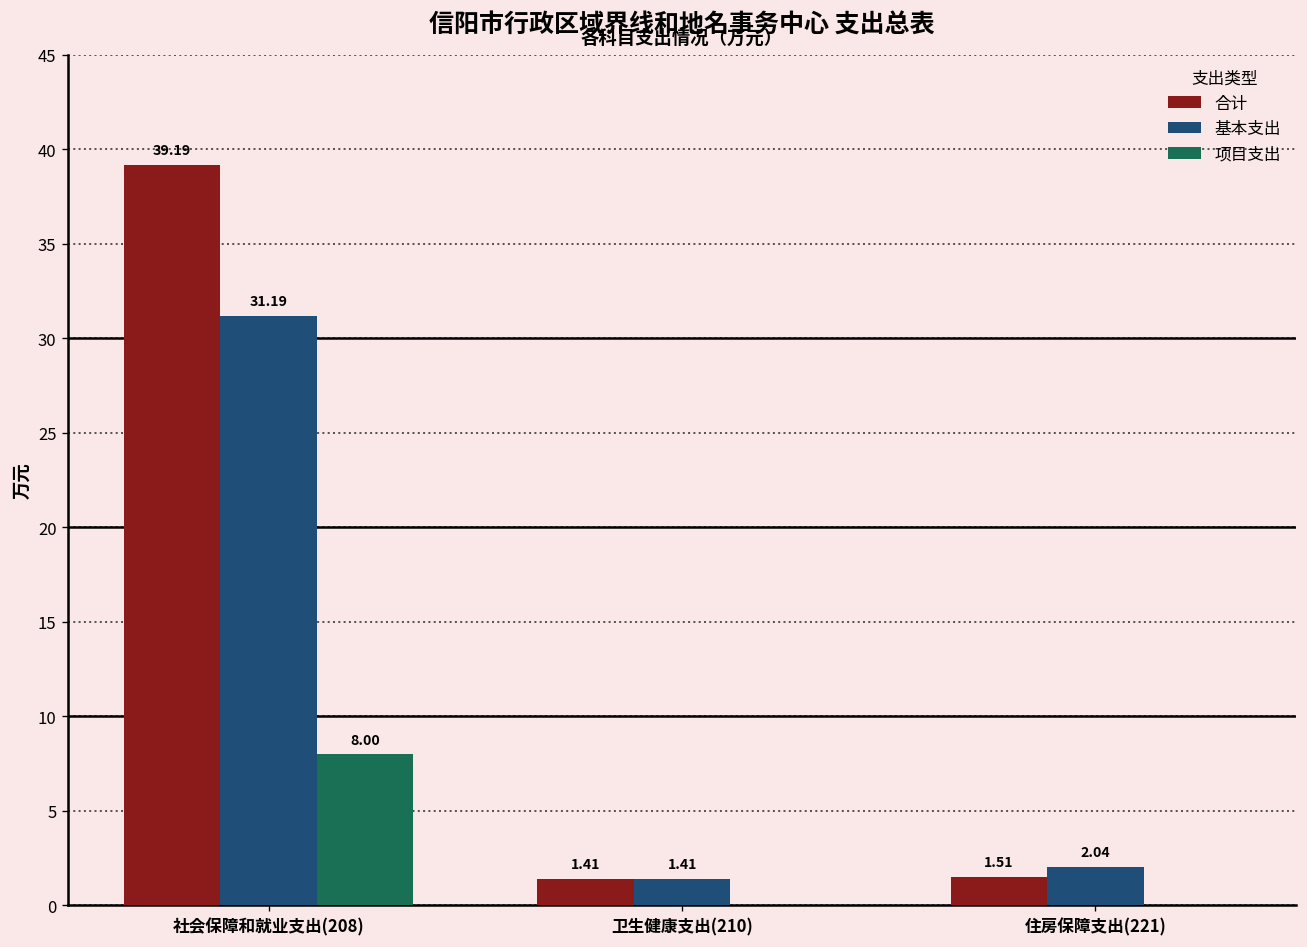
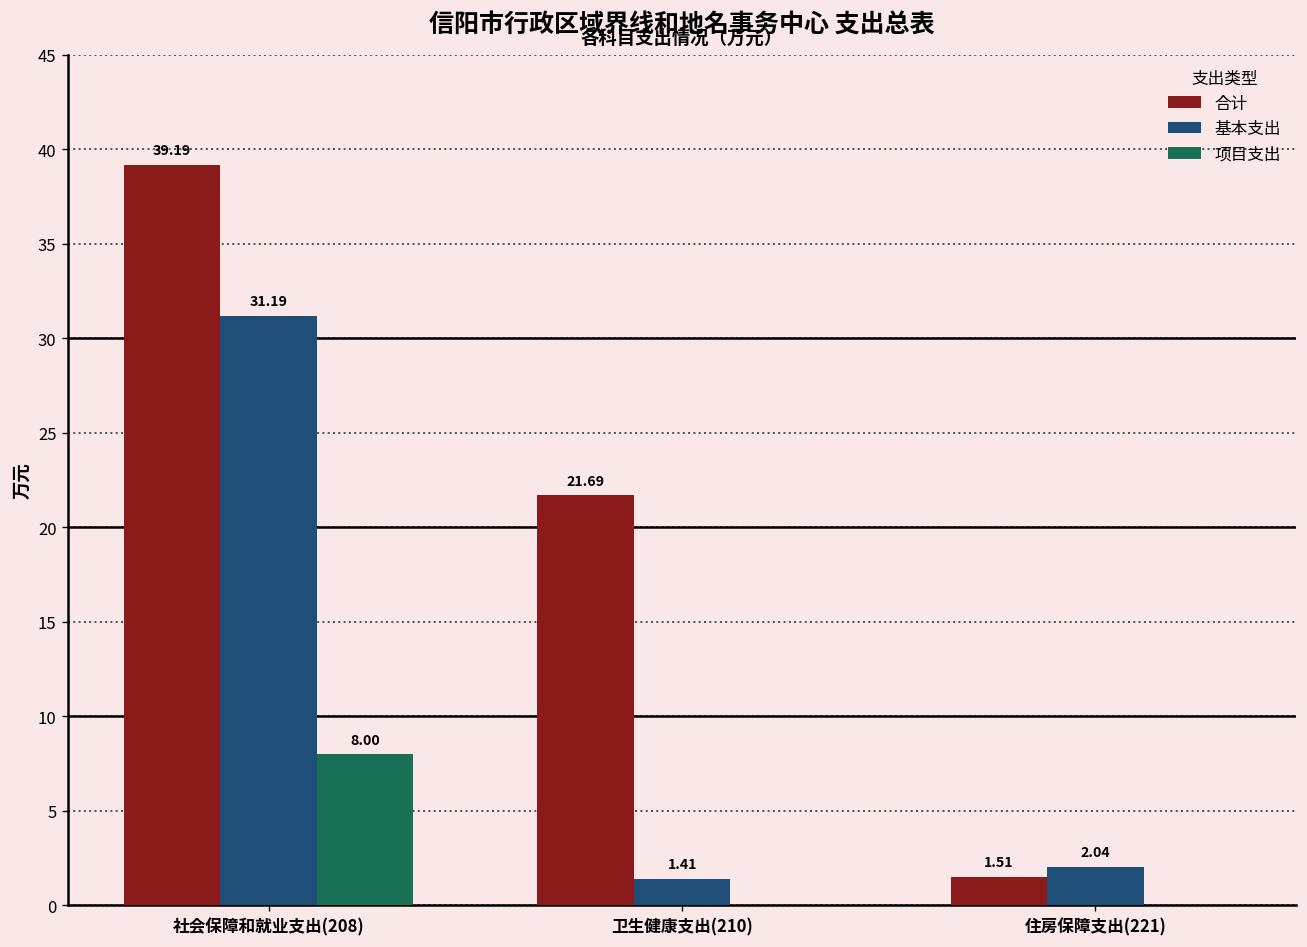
合计, 卫生健康支出(210): 1.41 -> 21.69
